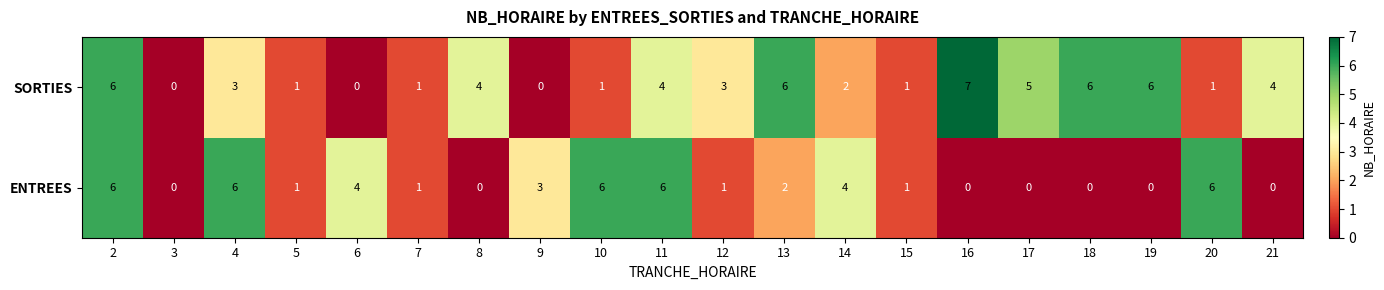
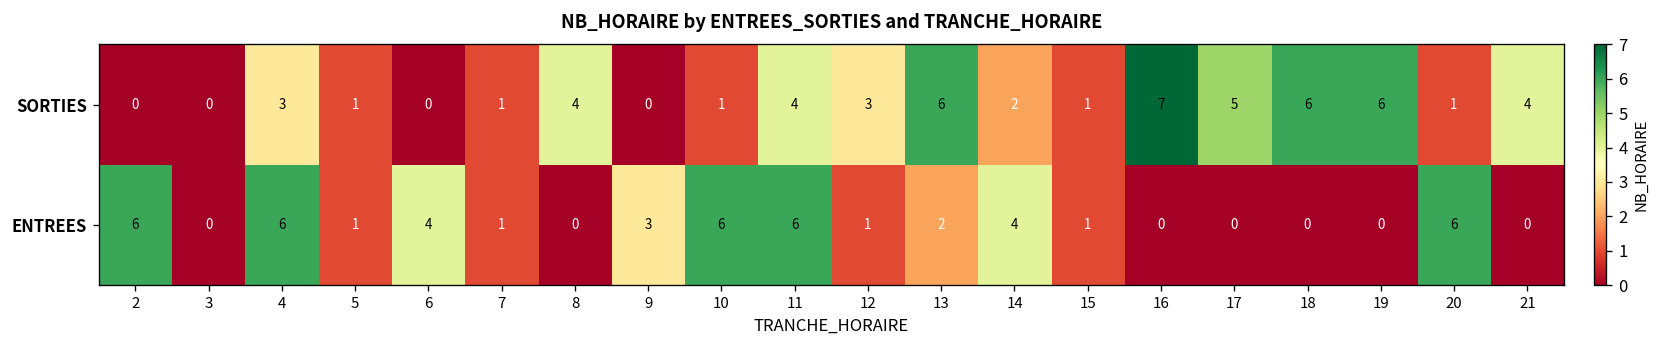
SORTIES, 2: 6 -> 0
